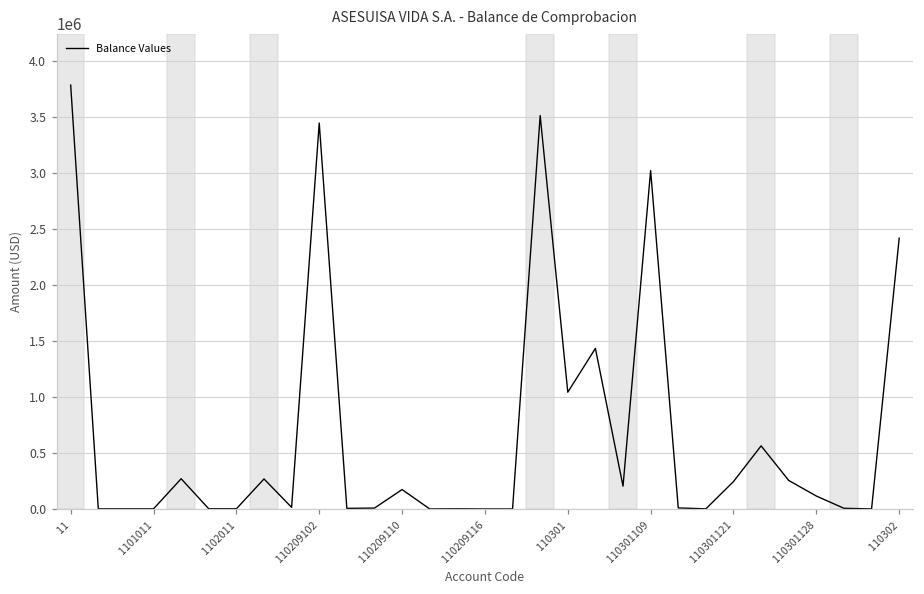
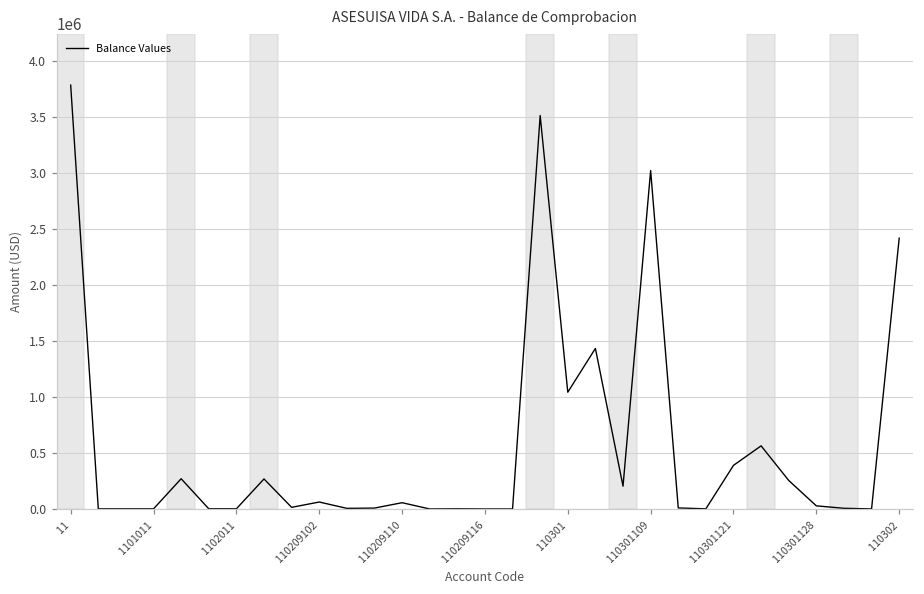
110209102: 3450000 -> 60000
110209110: 170000 -> 60000
110301121: 250000 -> 390000
110301128: 120000 -> 30000
